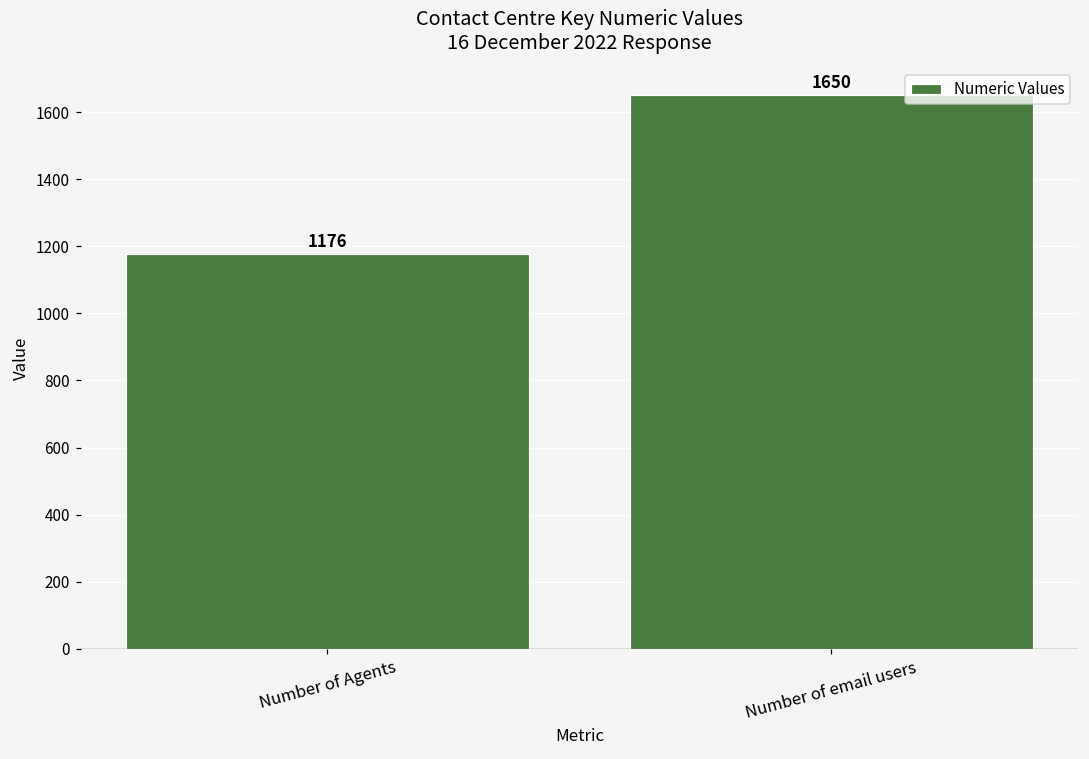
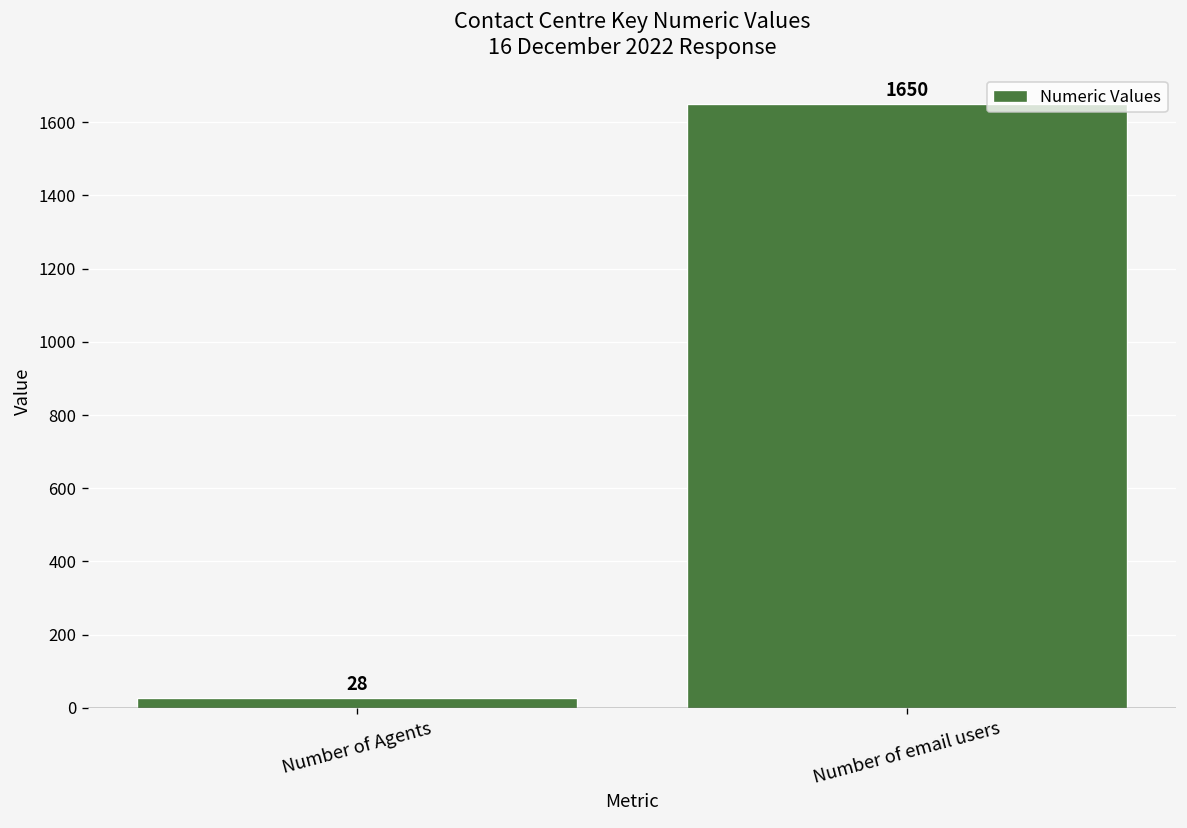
Number of Agents: 1176 -> 28
